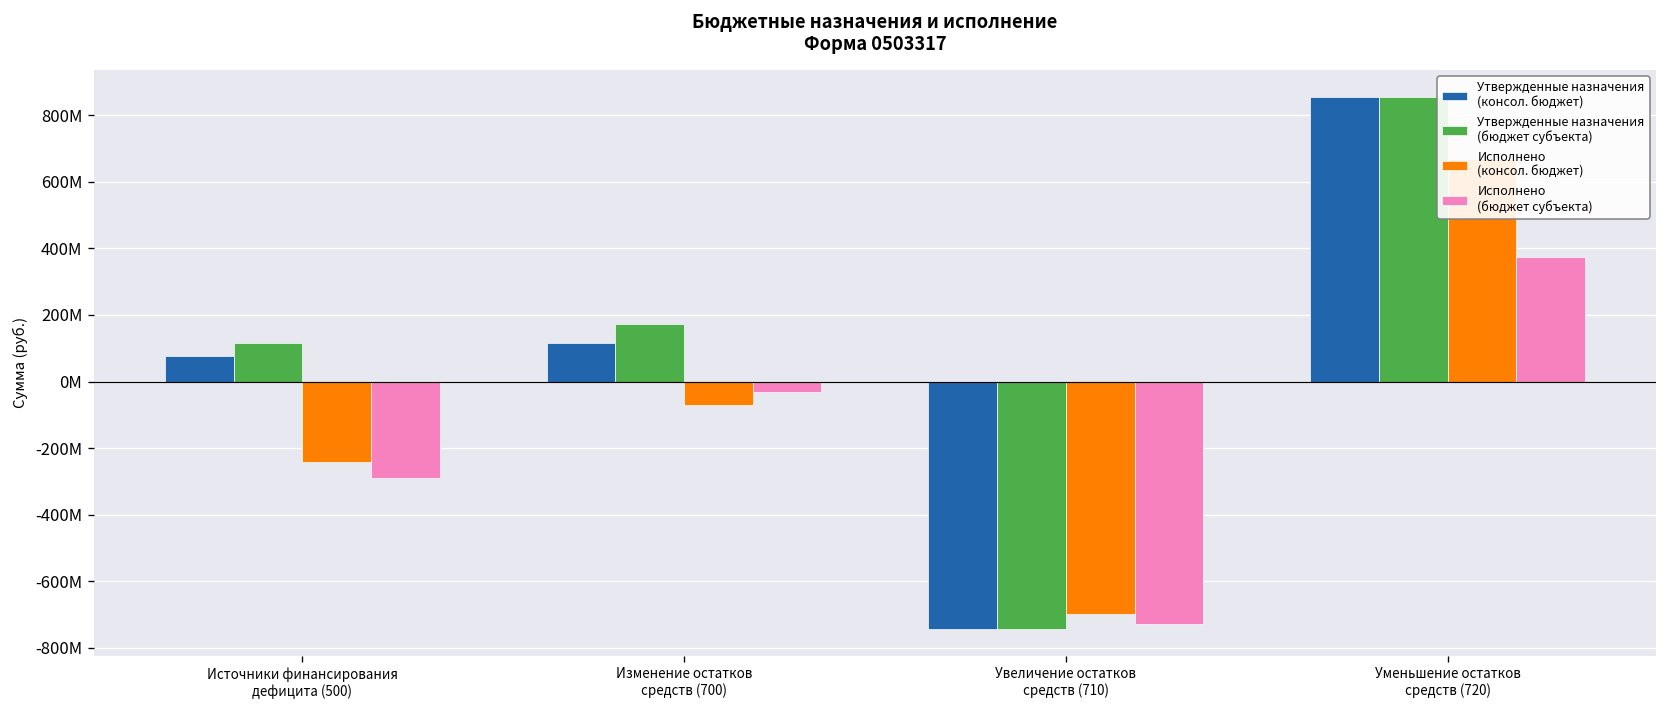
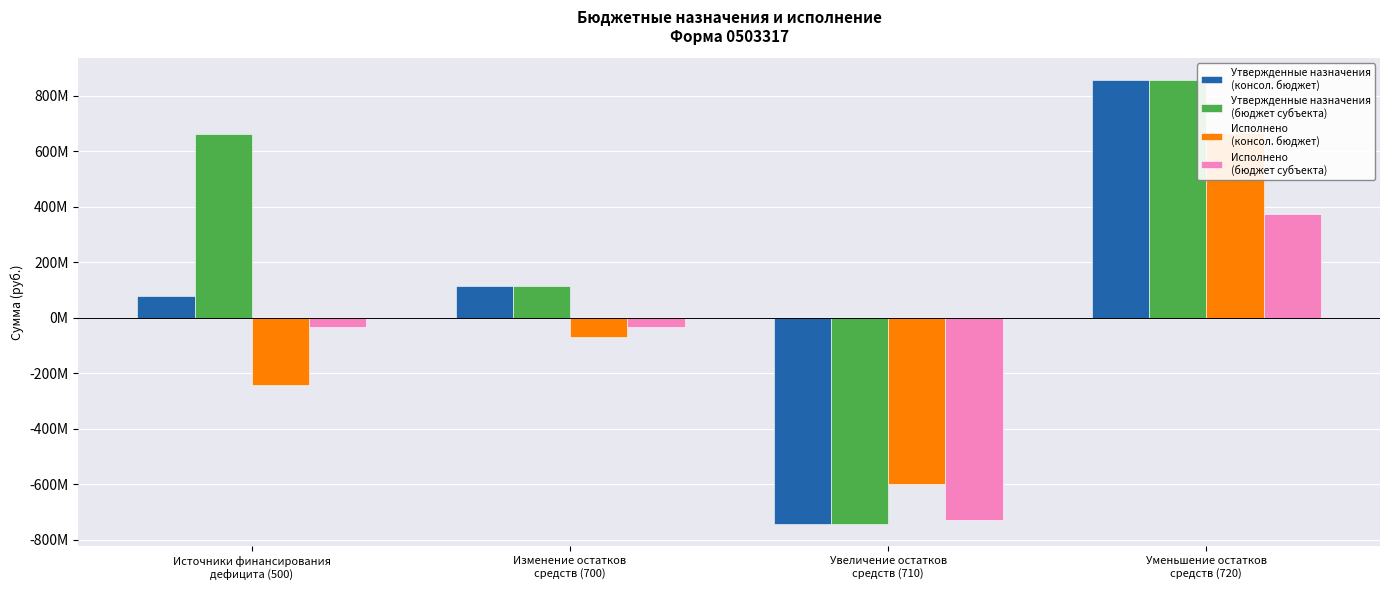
Утвержденные назначения (бюджет субъекта), Источники финансирования дефицита (500): 120000000 -> 660000000
Исполнено (бюджет субъекта), Источники финансирования дефицита (500): -290000000 -> -30000000
Утвержденные назначения (бюджет субъекта), Изменение остатков средств (700): 170000000 -> 120000000
Исполнено (консол. бюджет), Увеличение остатков средств (710): -700000000 -> -600000000
